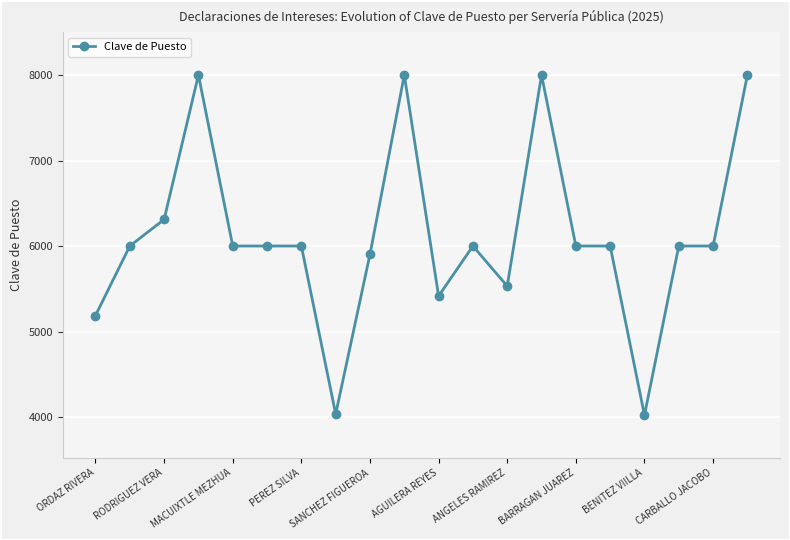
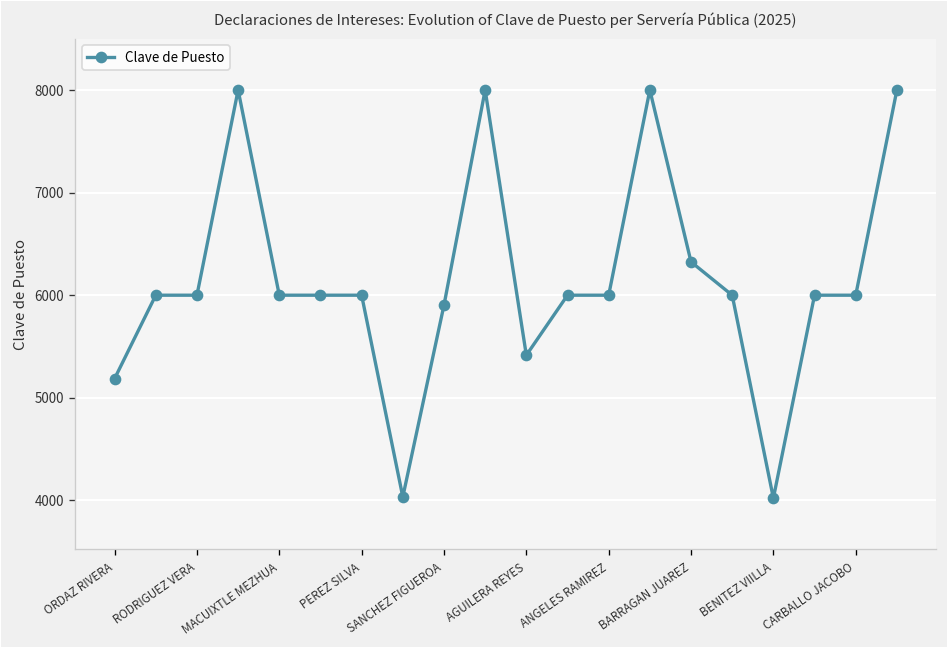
RODRIGUEZ VERA: 6300 -> 6000
ANGELES RAMIREZ: 5500 -> 6000
BARRAGAN JUAREZ: 6000 -> 6300
